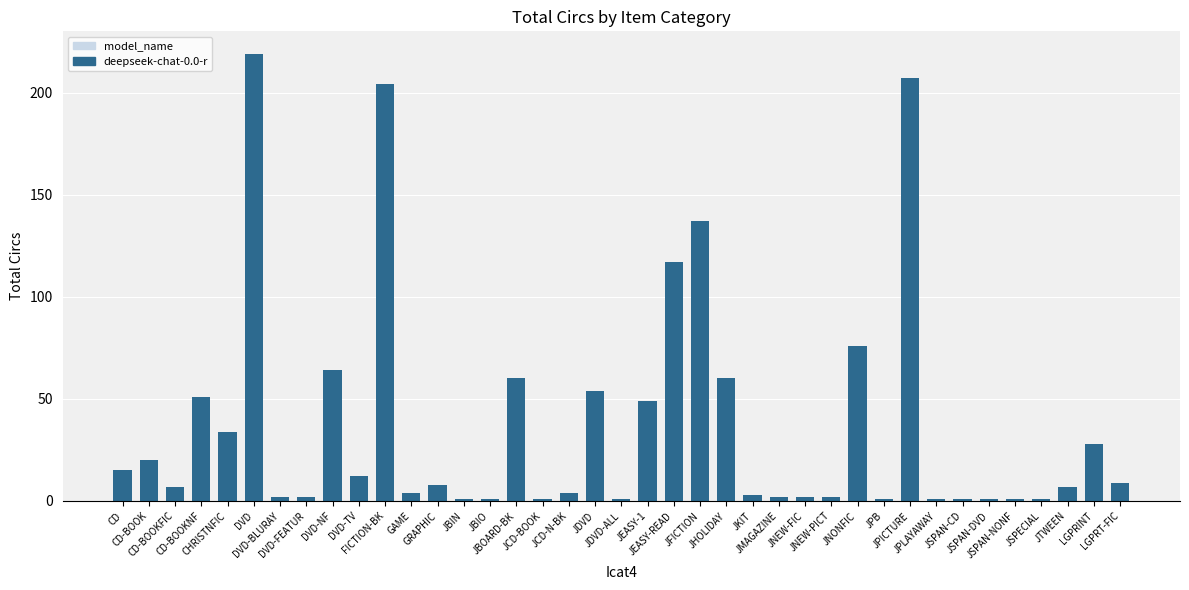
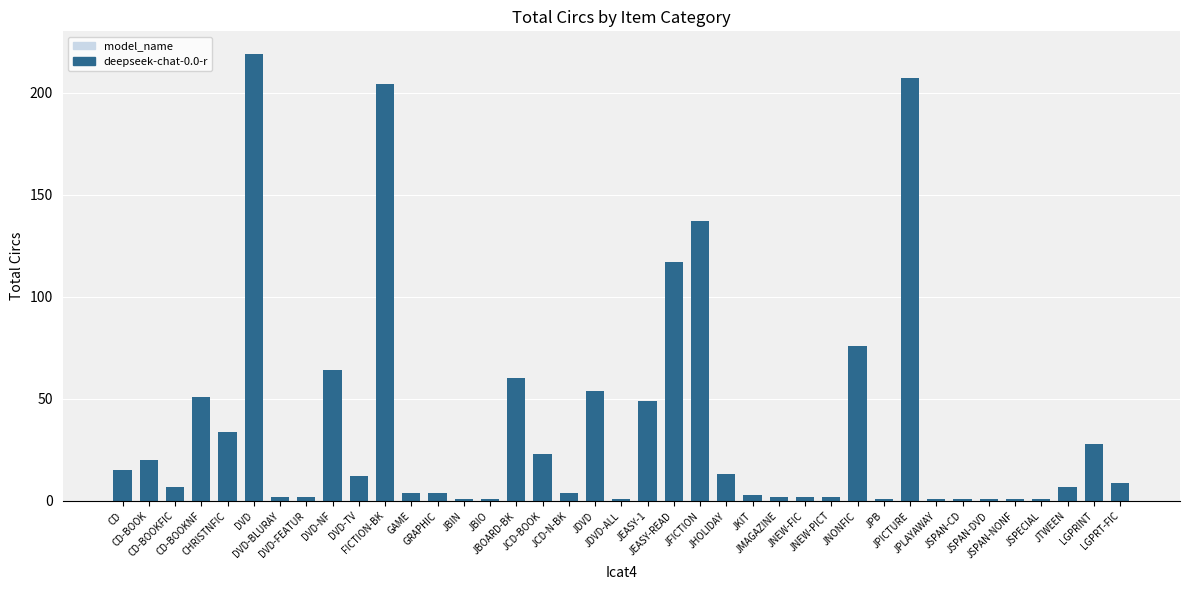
GRAPHIC: 8 -> 4
JCD-BOOK: 1 -> 23
JHOLIDAY: 60 -> 13
